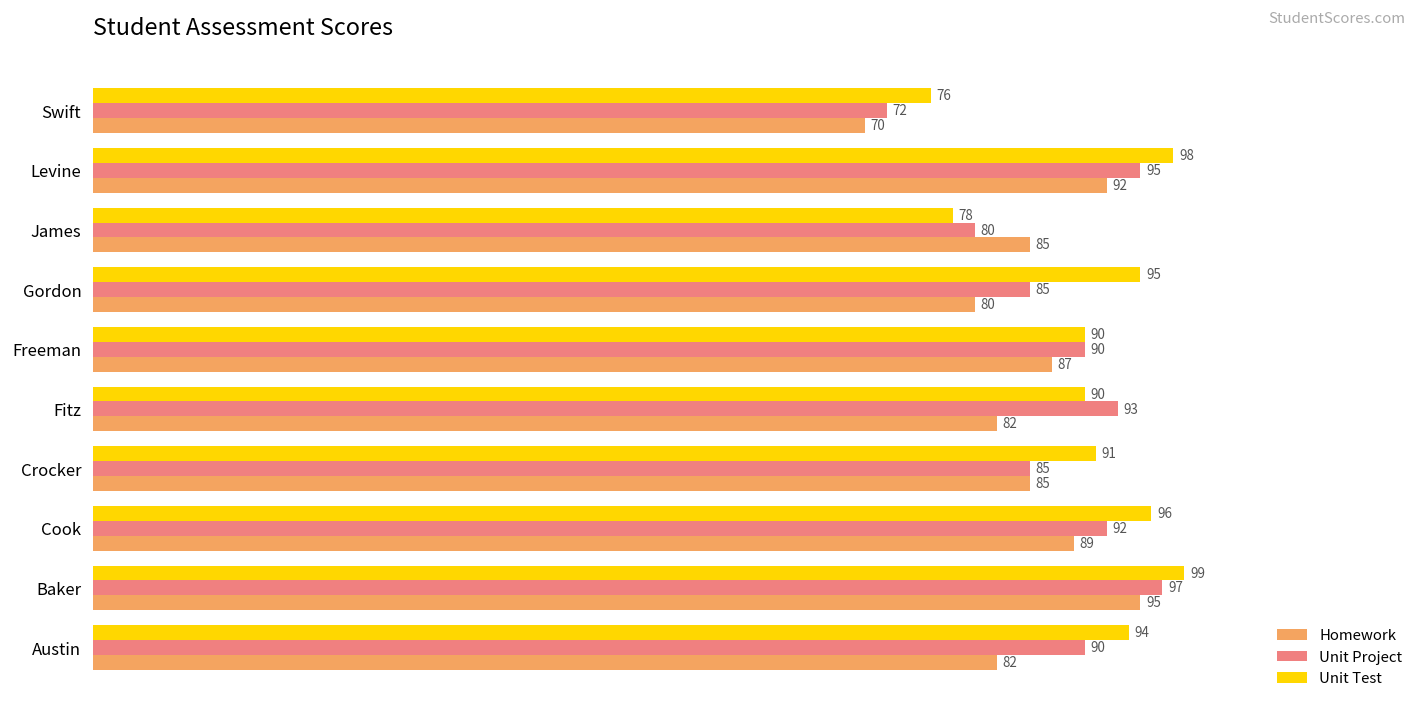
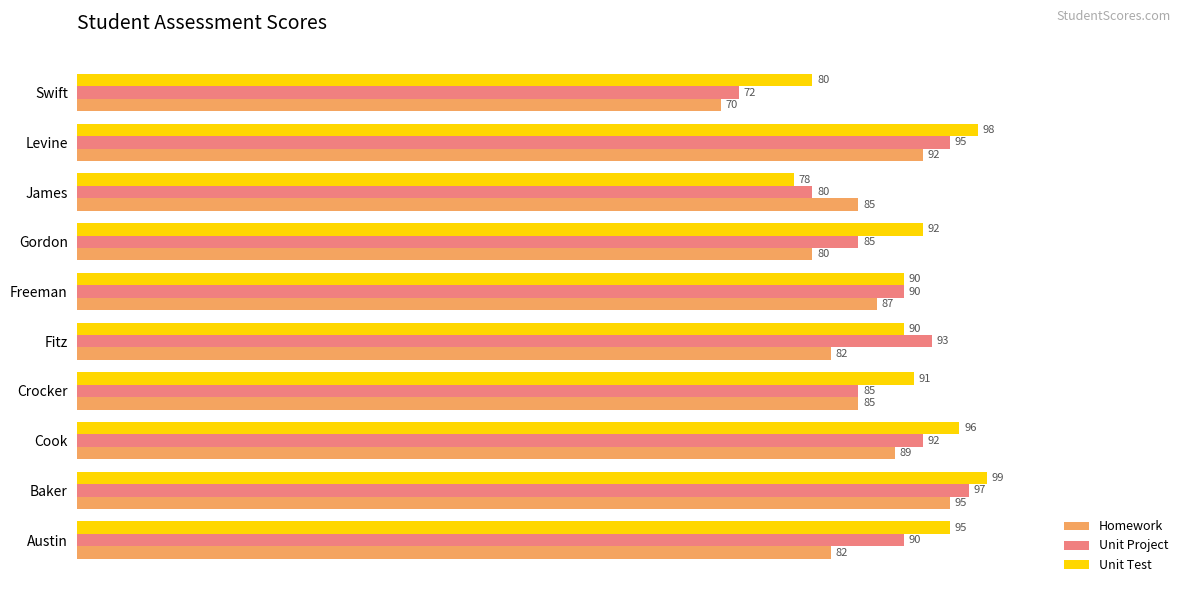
Unit Test, Swift: 76 -> 80
Unit Test, Gordon: 95 -> 92
Unit Test, Austin: 94 -> 95
